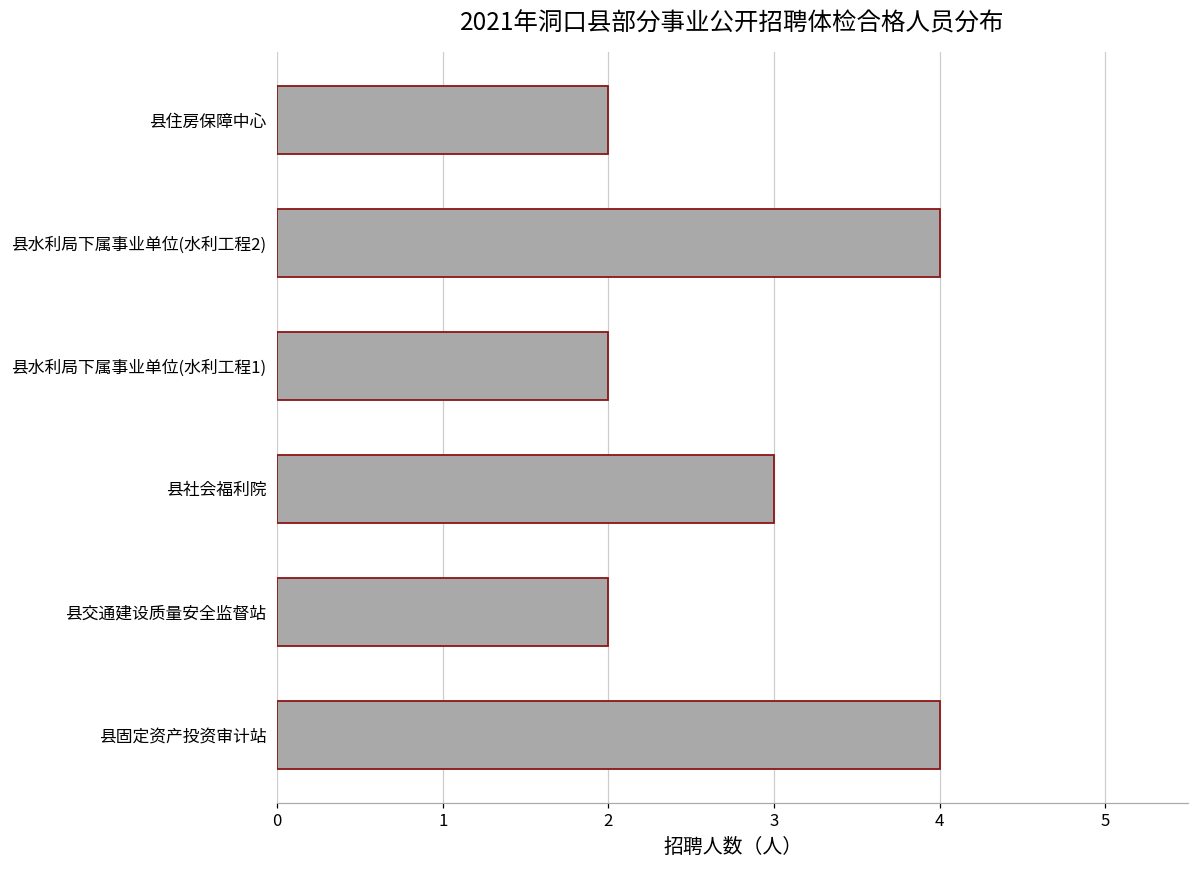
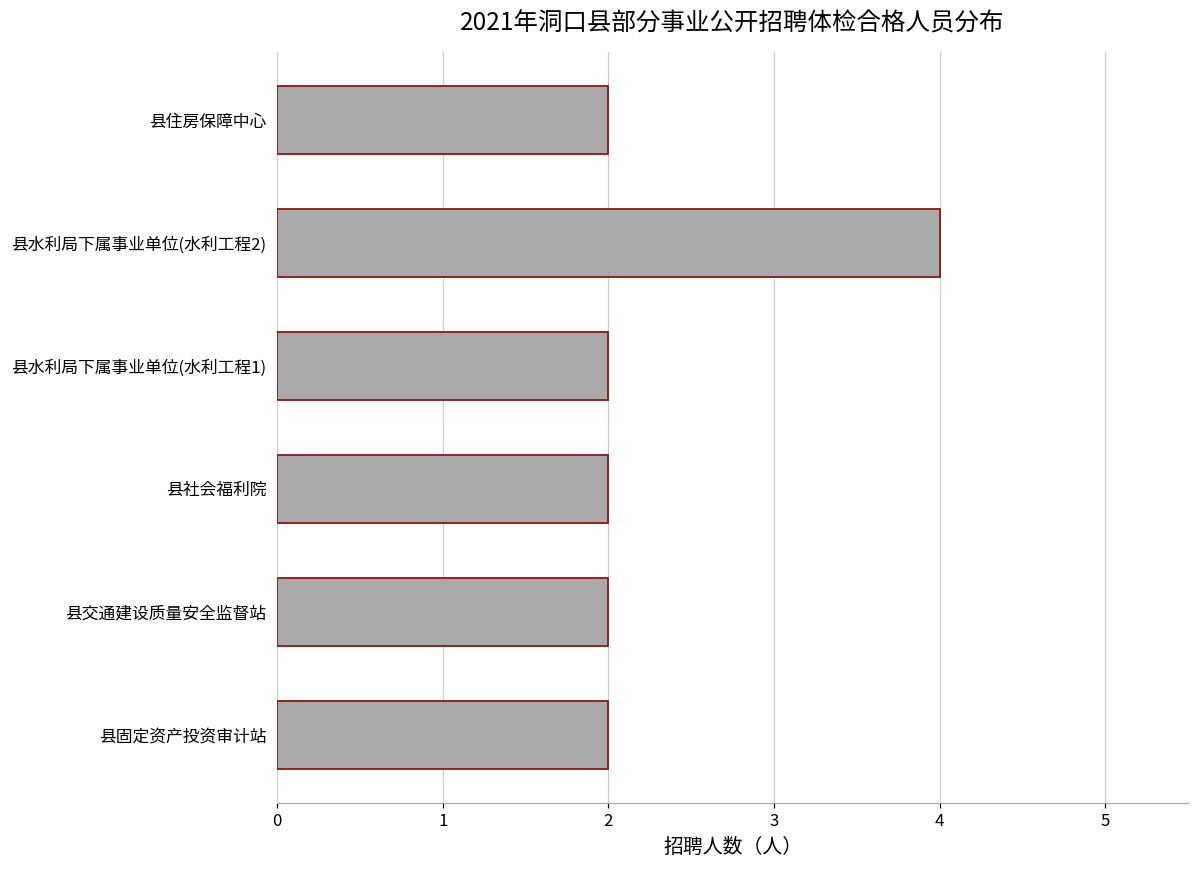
县社会福利院: 3 -> 2
县固定资产投资审计站: 4 -> 2
